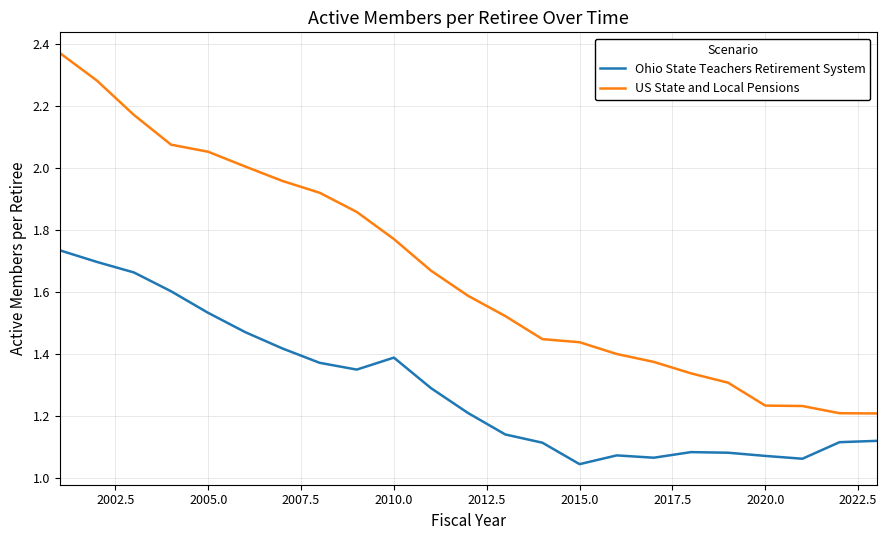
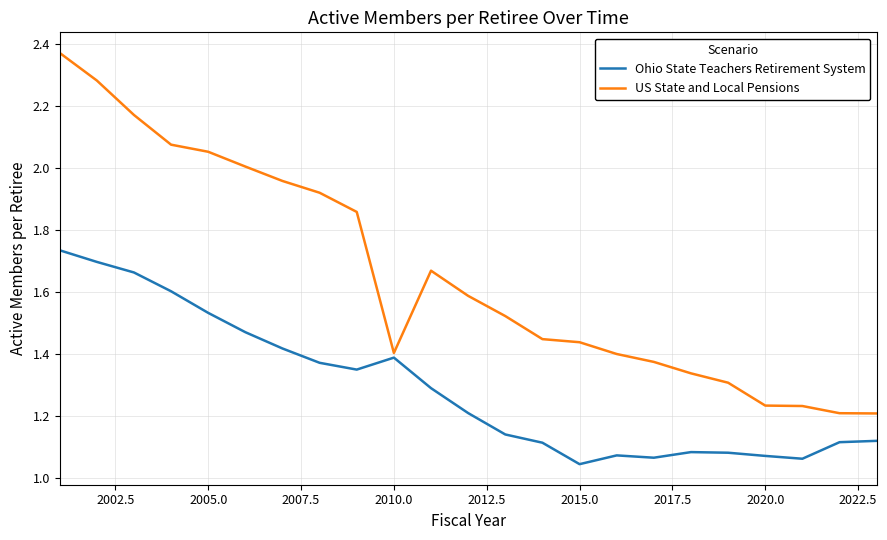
US State and Local Pensions, 2010.0: 1.77 -> 1.40
